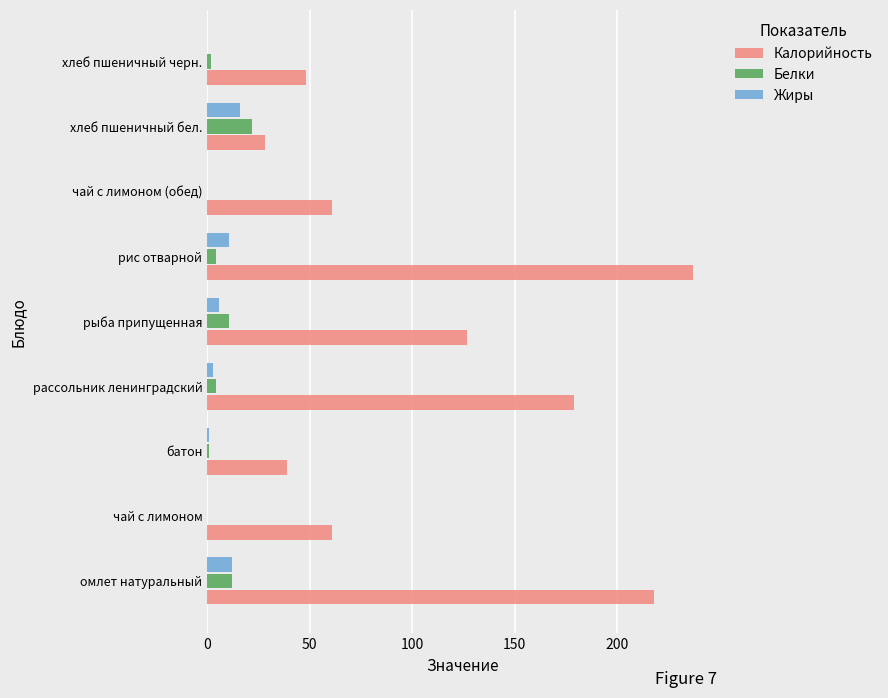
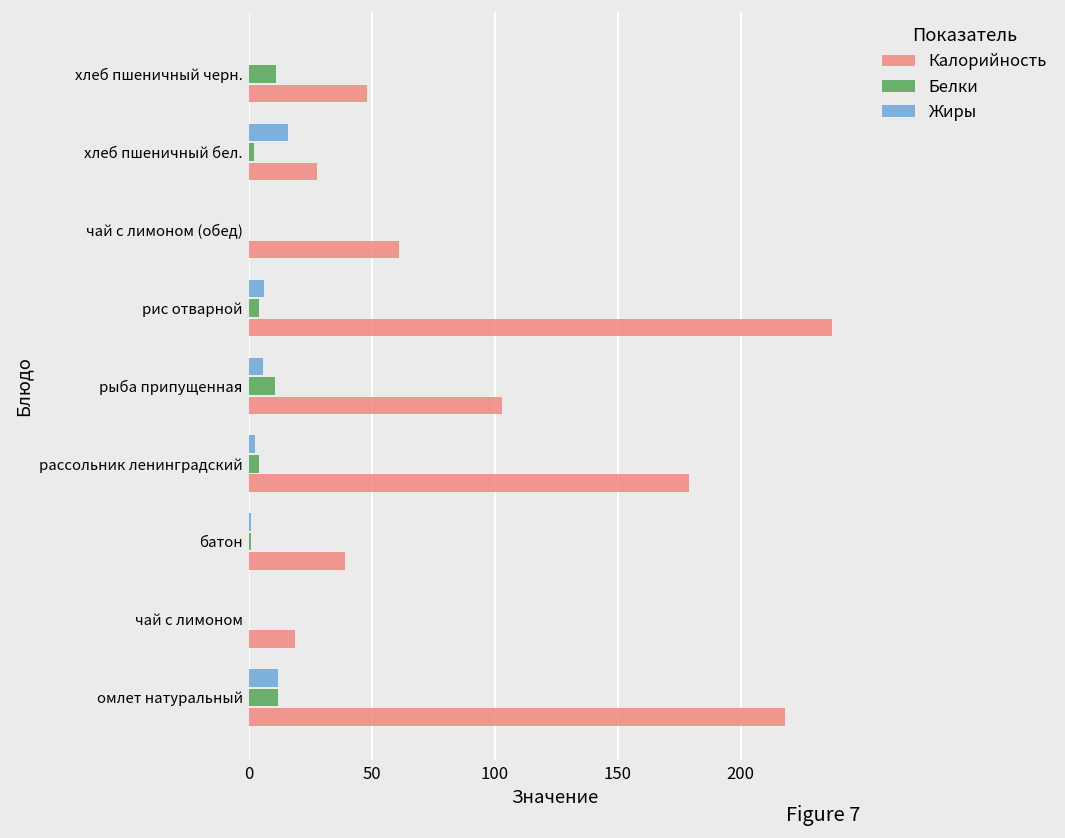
Белки, хлеб пшеничный черн.: 2 -> 11
Белки, хлеб пшеничный бел.: 22 -> 2
Жиры, рис отварной: 11 -> 6
Калорийность, рыба припущенная: 127 -> 103
Калорийность, чай с лимоном: 61 -> 19
